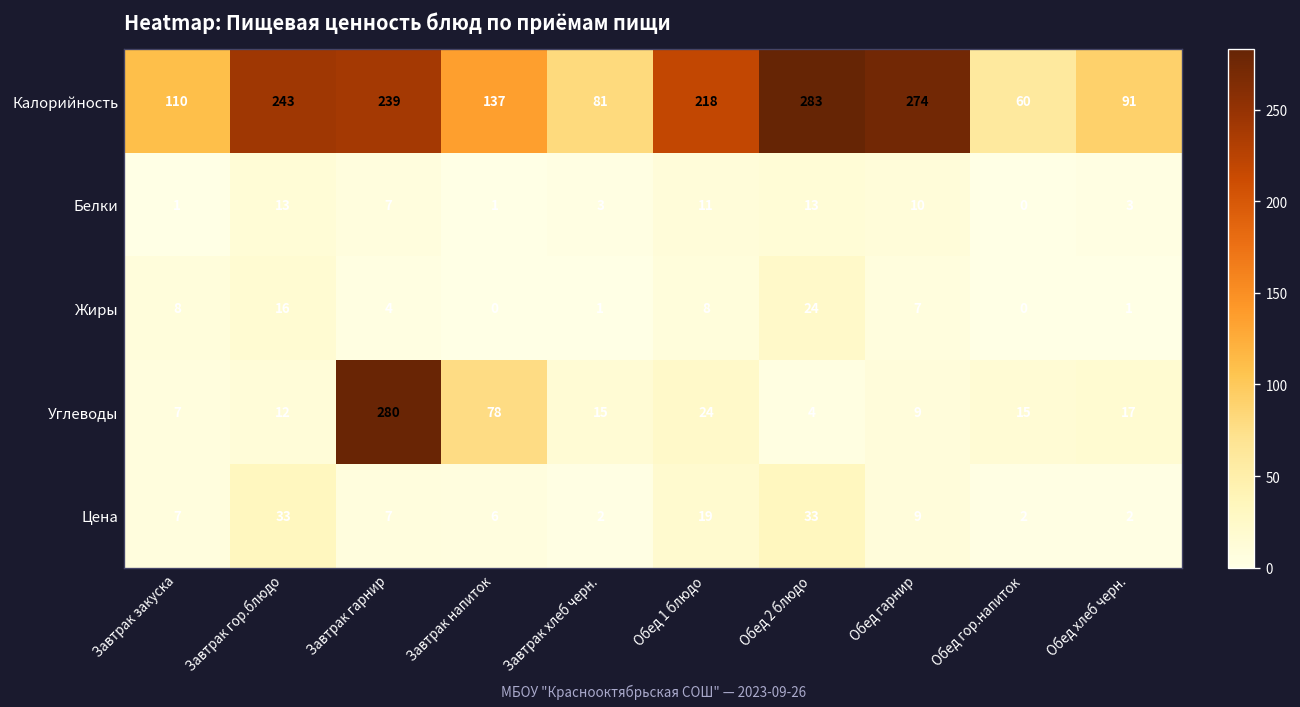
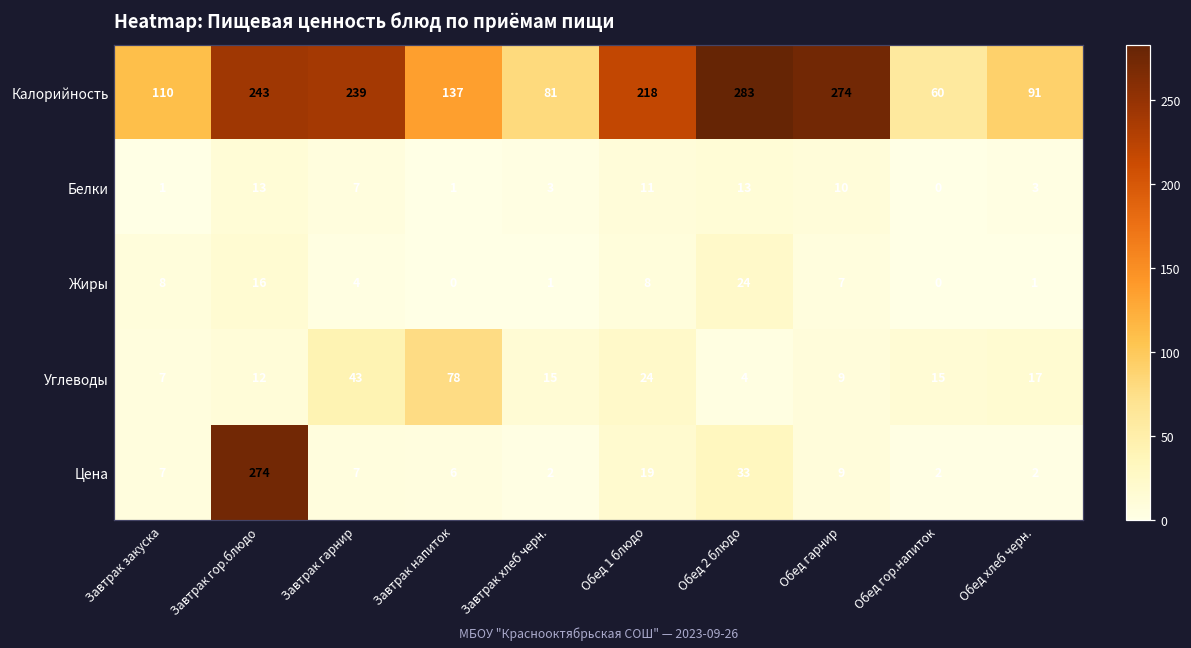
Углеводы, Завтрак гарнир: 280 -> 43
Цена, Завтрак гор.блюдо: 33 -> 274
